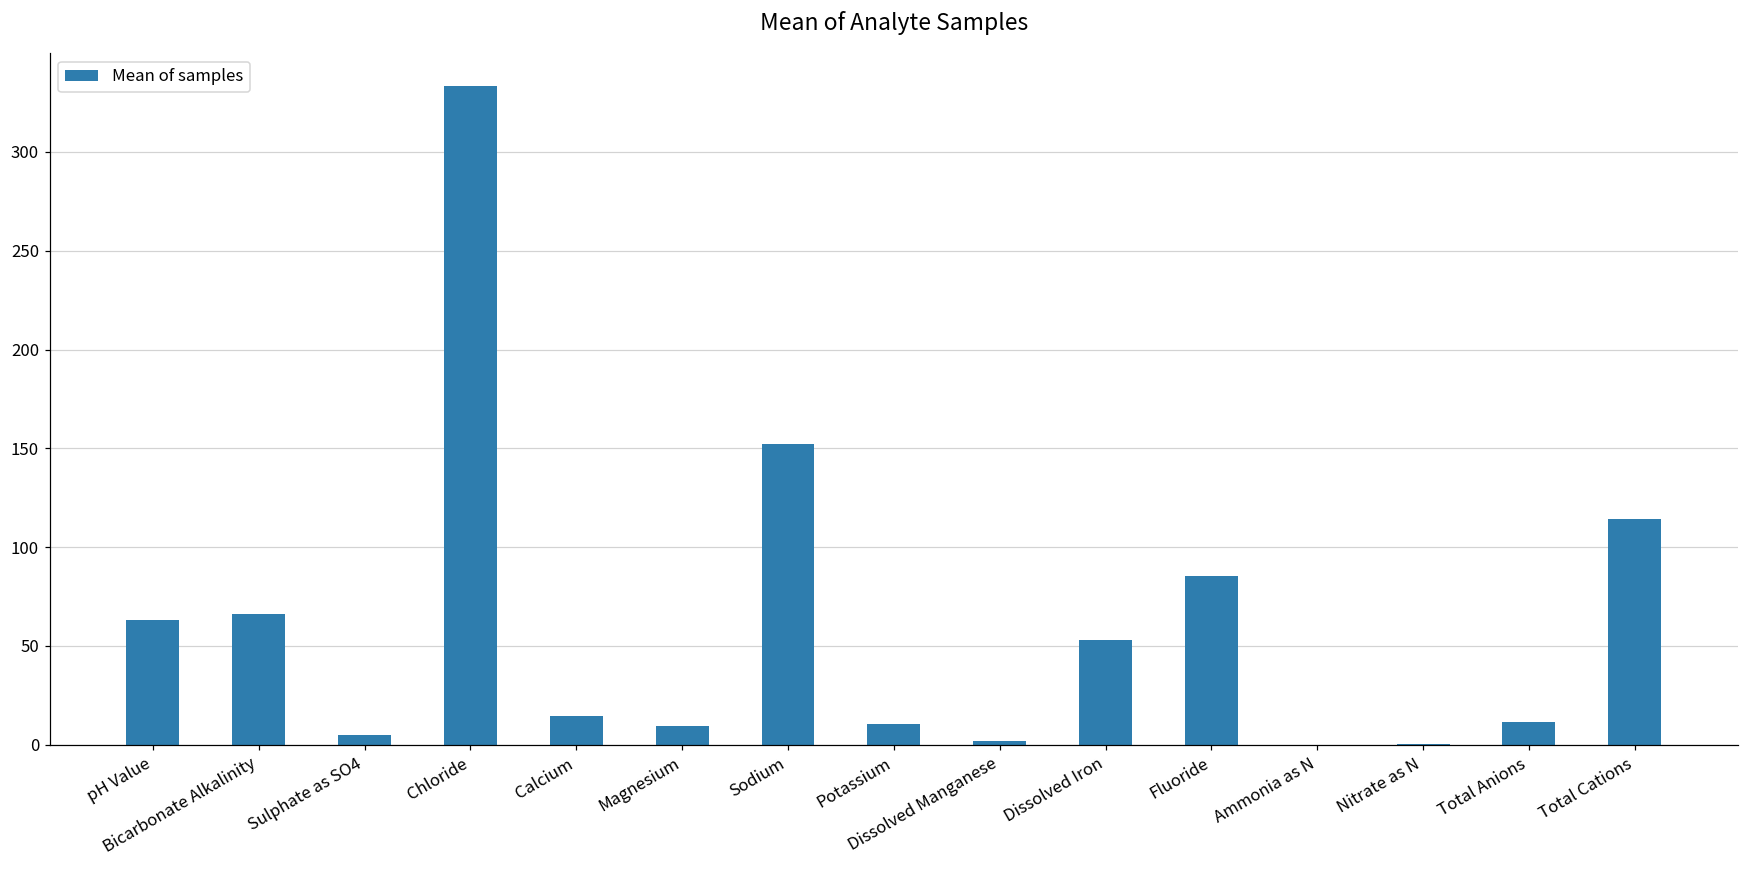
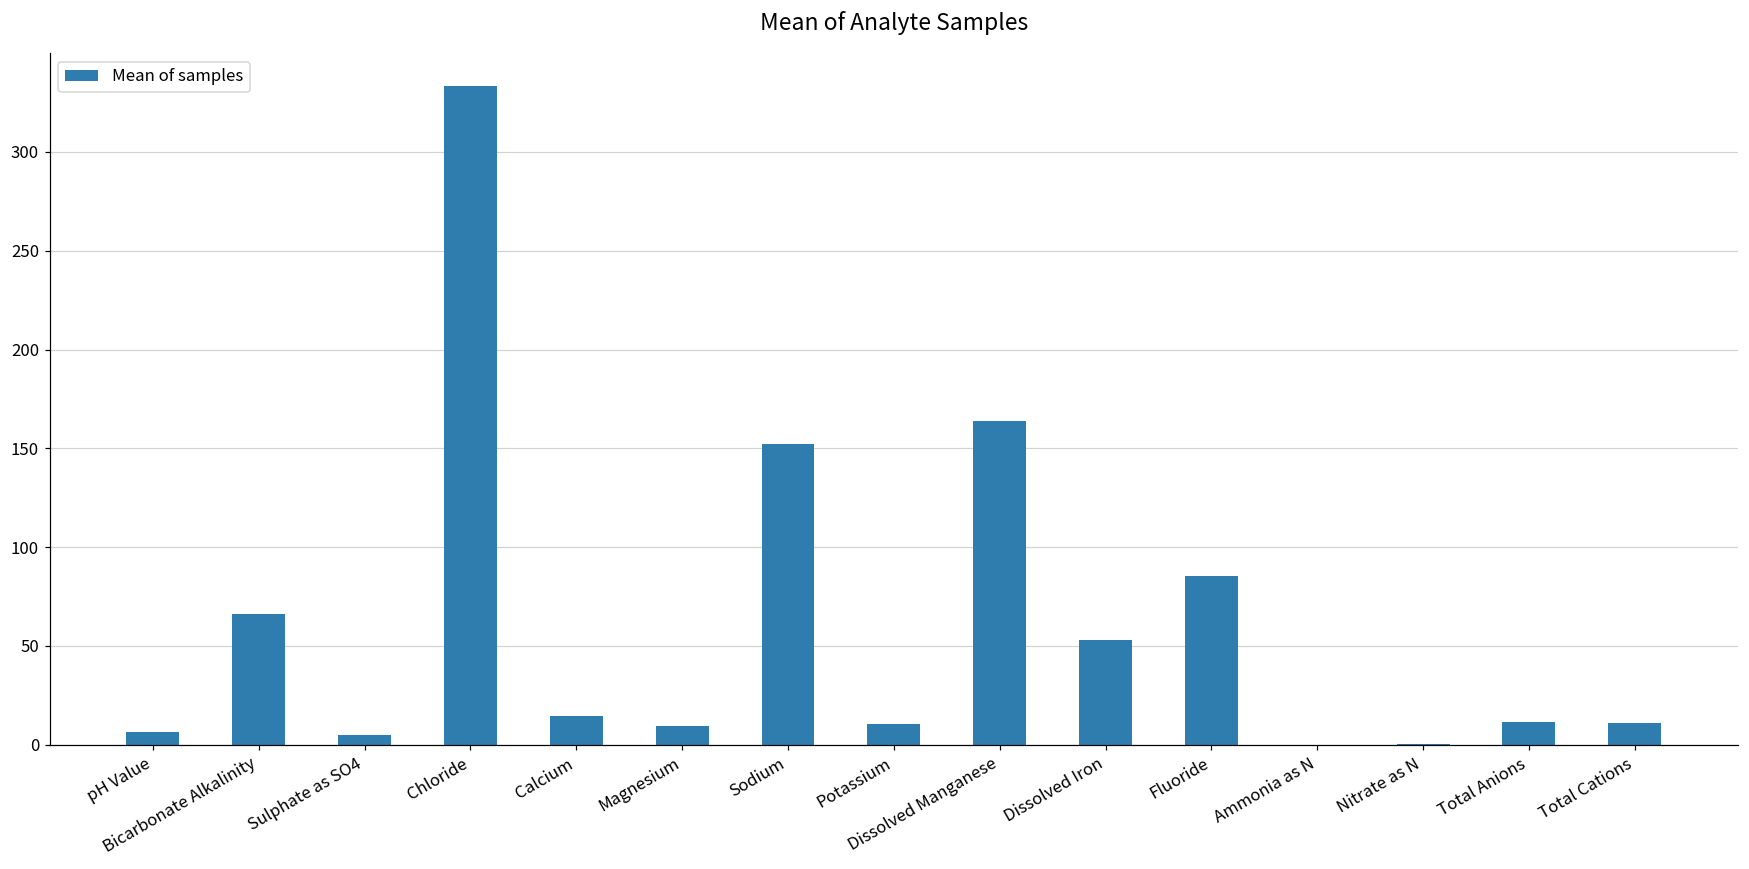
pH Value: 63 -> 6
Dissolved Manganese: 2 -> 164
Total Cations: 114 -> 11
